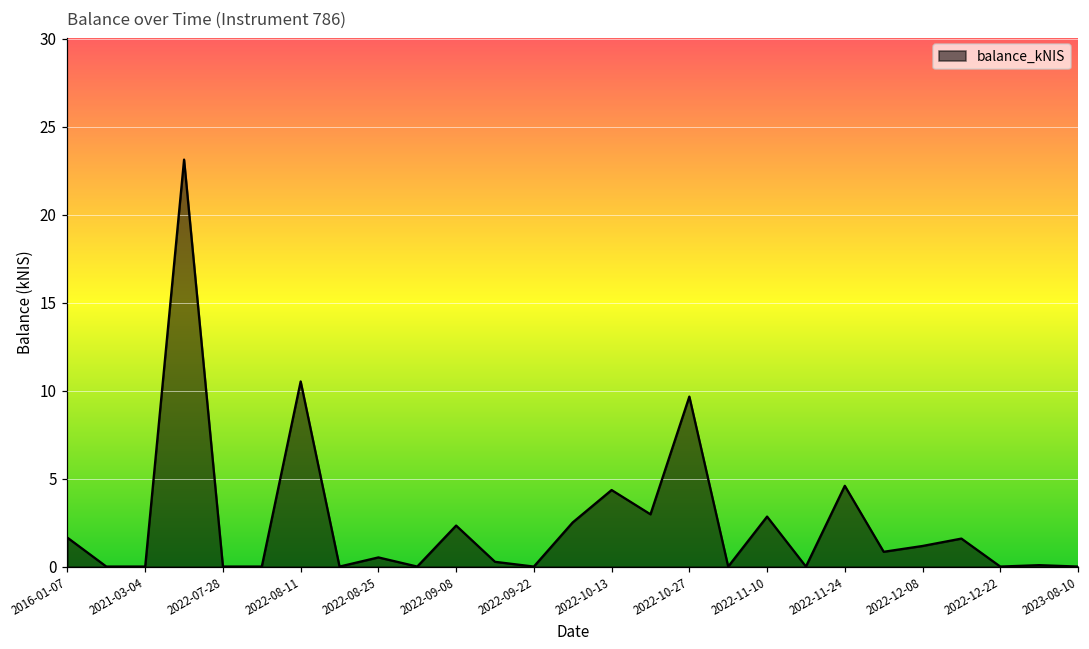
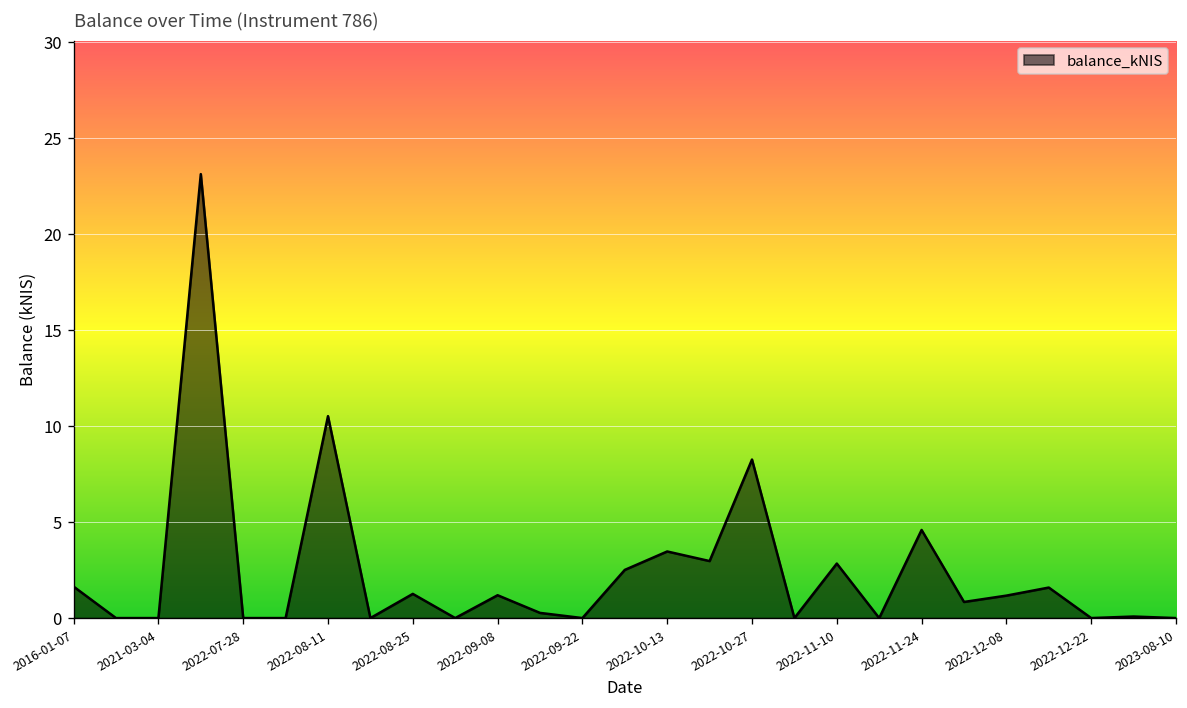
2022-08-25: 0.5 -> 1.3
2022-09-08: 2.3 -> 1.2
2022-10-13: 4.4 -> 3.5
2022-10-27: 9.7 -> 8.3
